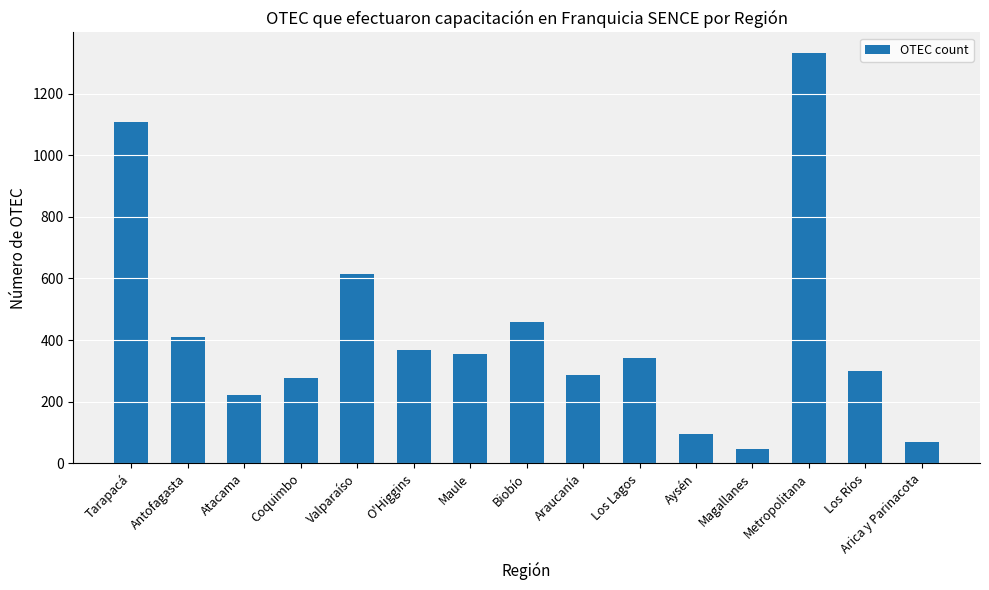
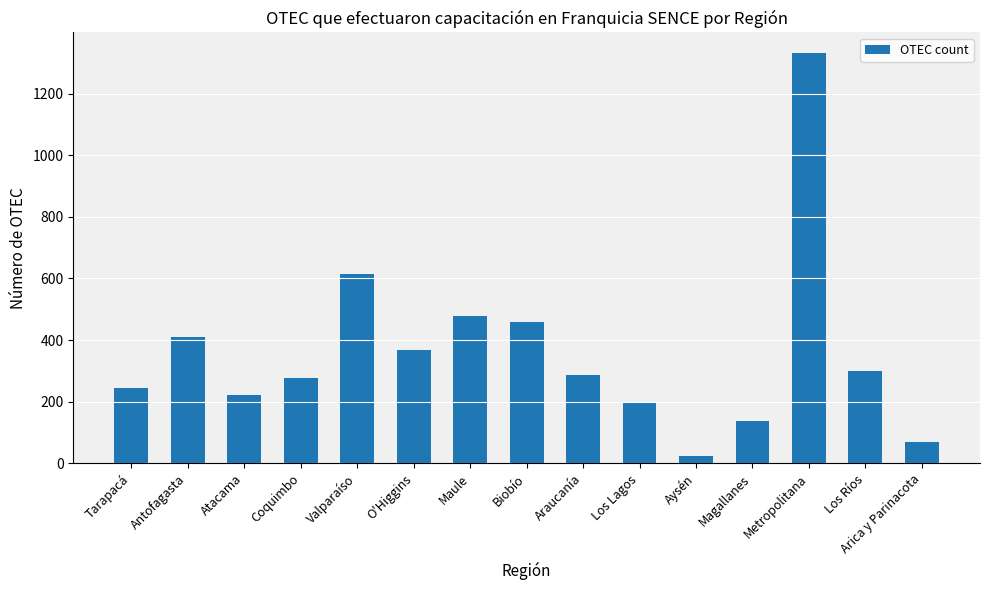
Tarapacá: 1110 -> 250
Maule: 360 -> 480
Los Lagos: 340 -> 200
Aysén: 100 -> 20
Magallanes: 50 -> 140
